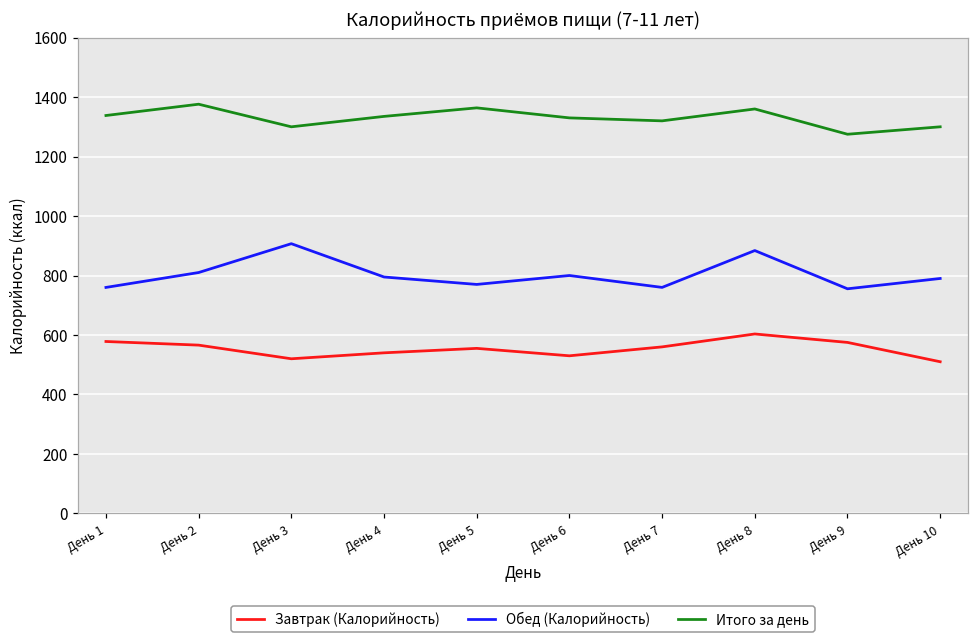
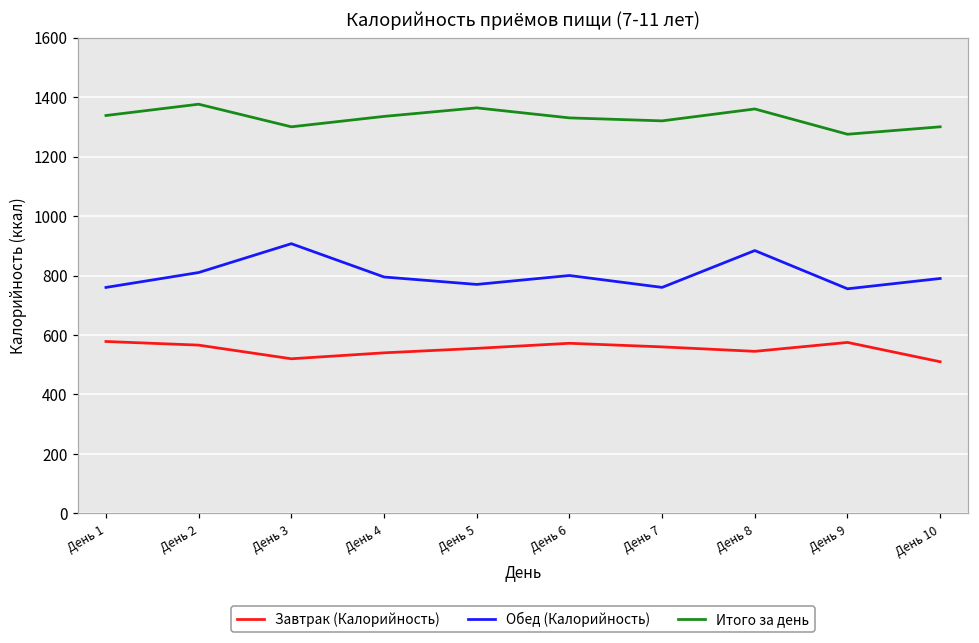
Завтрак (Калорийность), День 6: 530 -> 570
Завтрак (Калорийность), День 8: 600 -> 550
